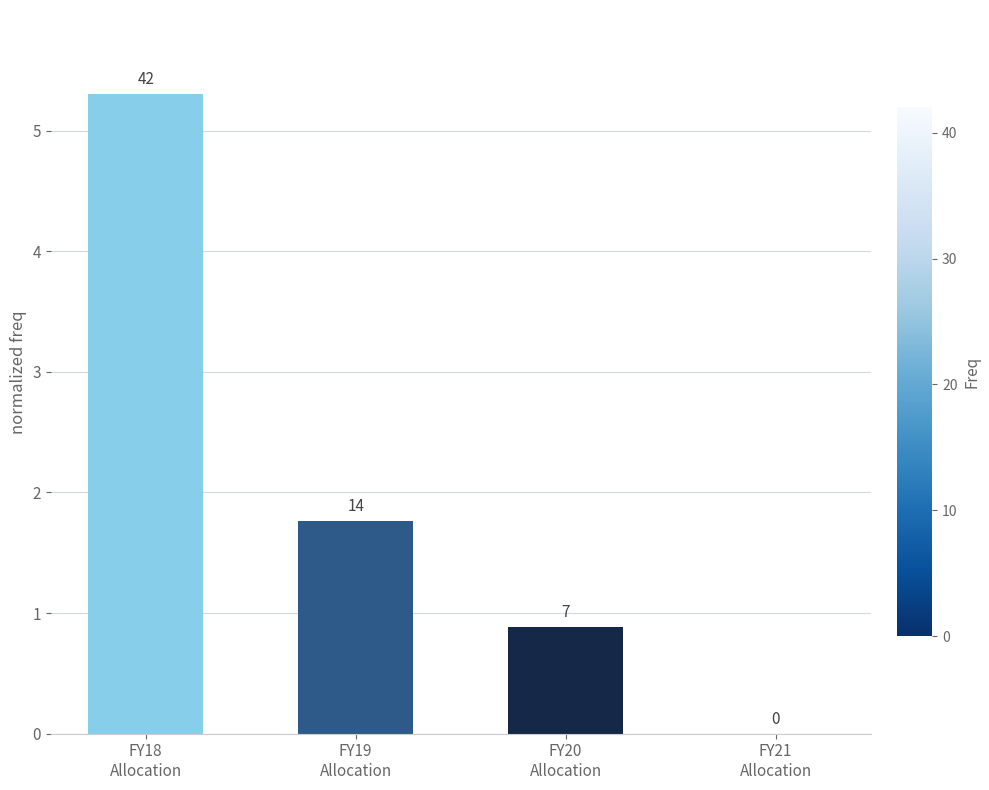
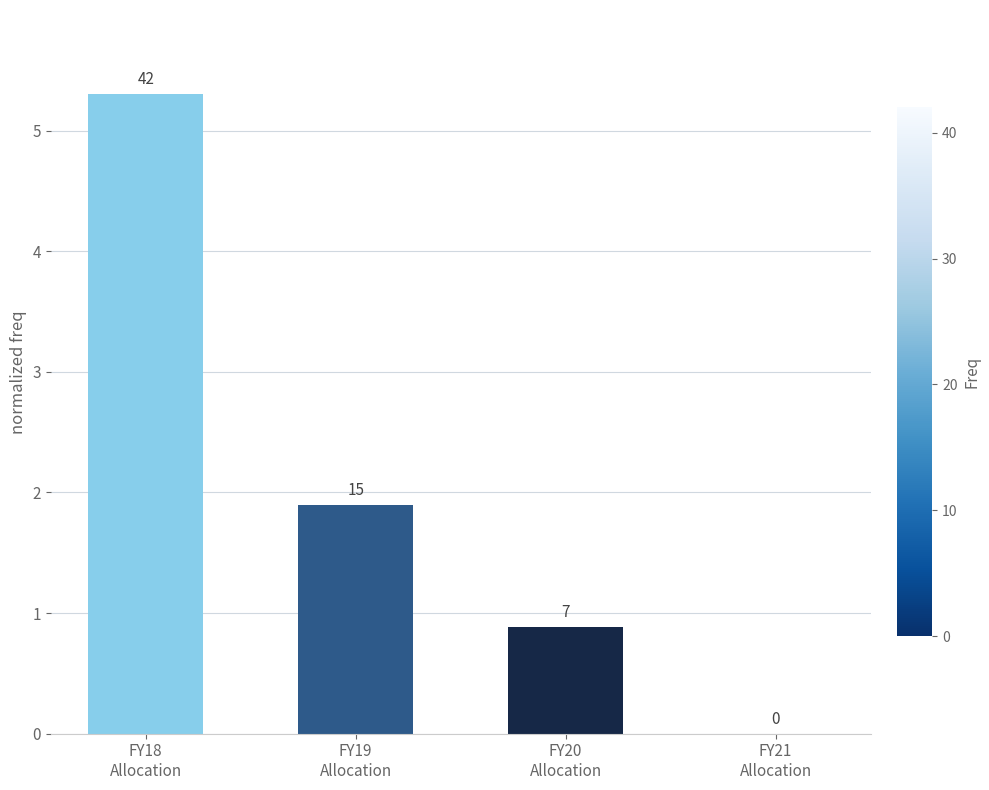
FY19 Allocation: 14 -> 15
